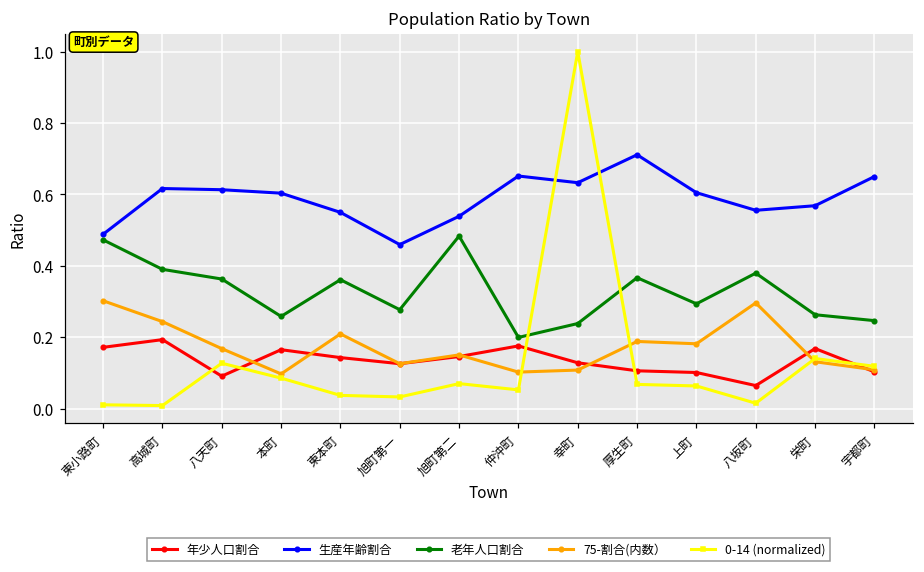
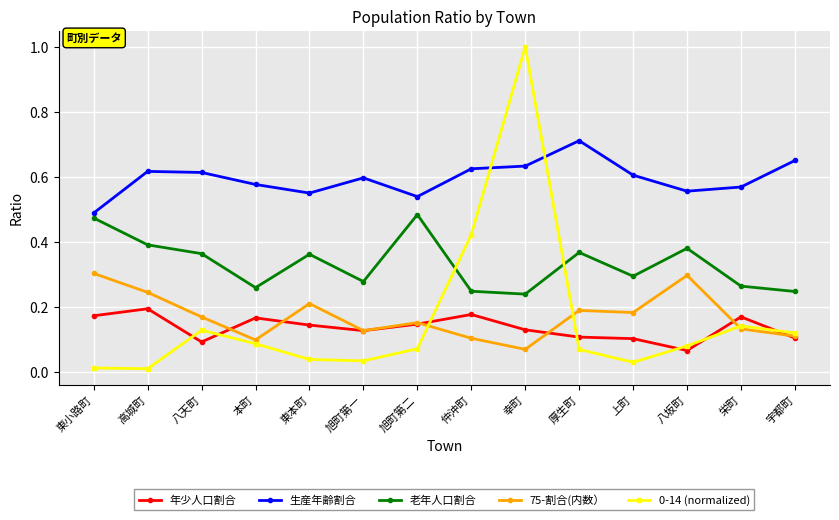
生産年齢割合, 本町: 0.60 -> 0.58
生産年齢割合, 旭町第一: 0.46 -> 0.60
生産年齢割合, 仲沖町: 0.65 -> 0.62
老年人口割合, 仲沖町: 0.20 -> 0.25
0-14 (normalized), 仲沖町: 0.05 -> 0.42
75-割合(内数）, 幸町: 0.11 -> 0.07
0-14 (normalized), 上町: 0.06 -> 0.03
0-14 (normalized), 八坂町: 0.02 -> 0.08
